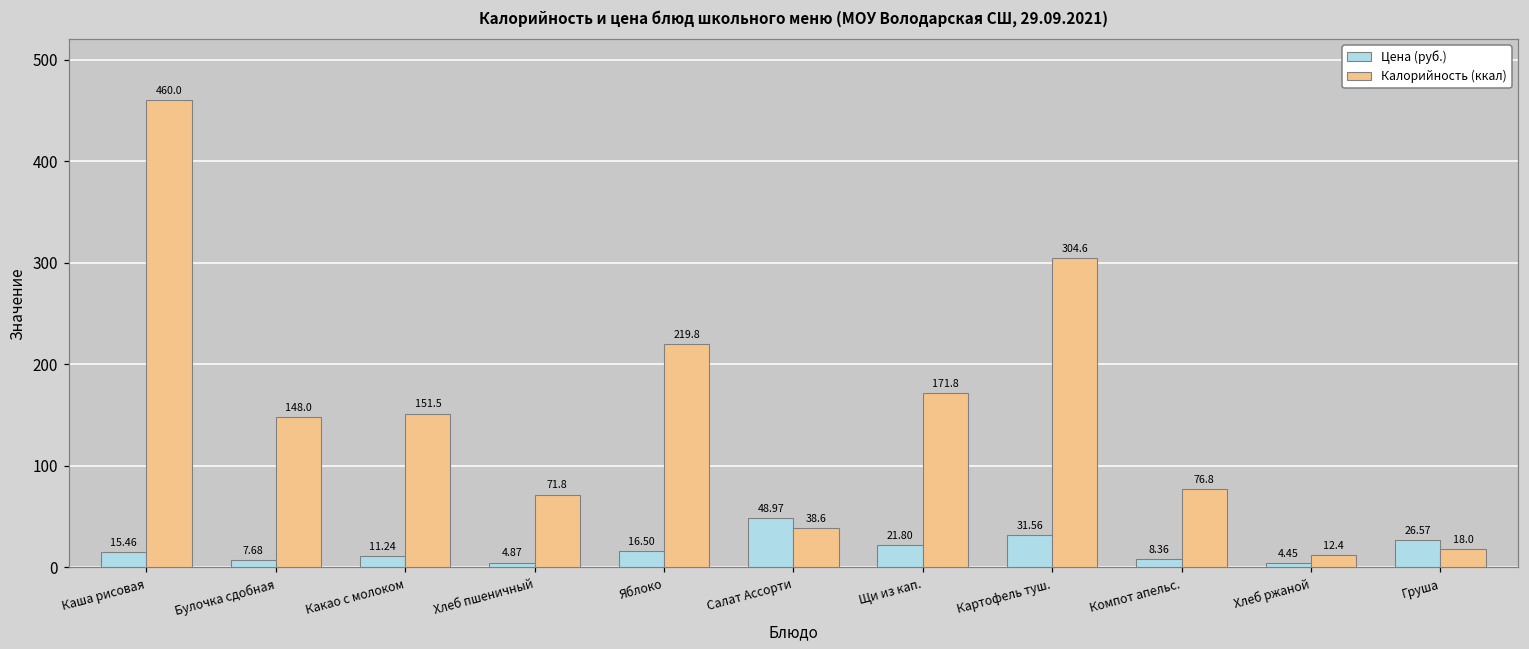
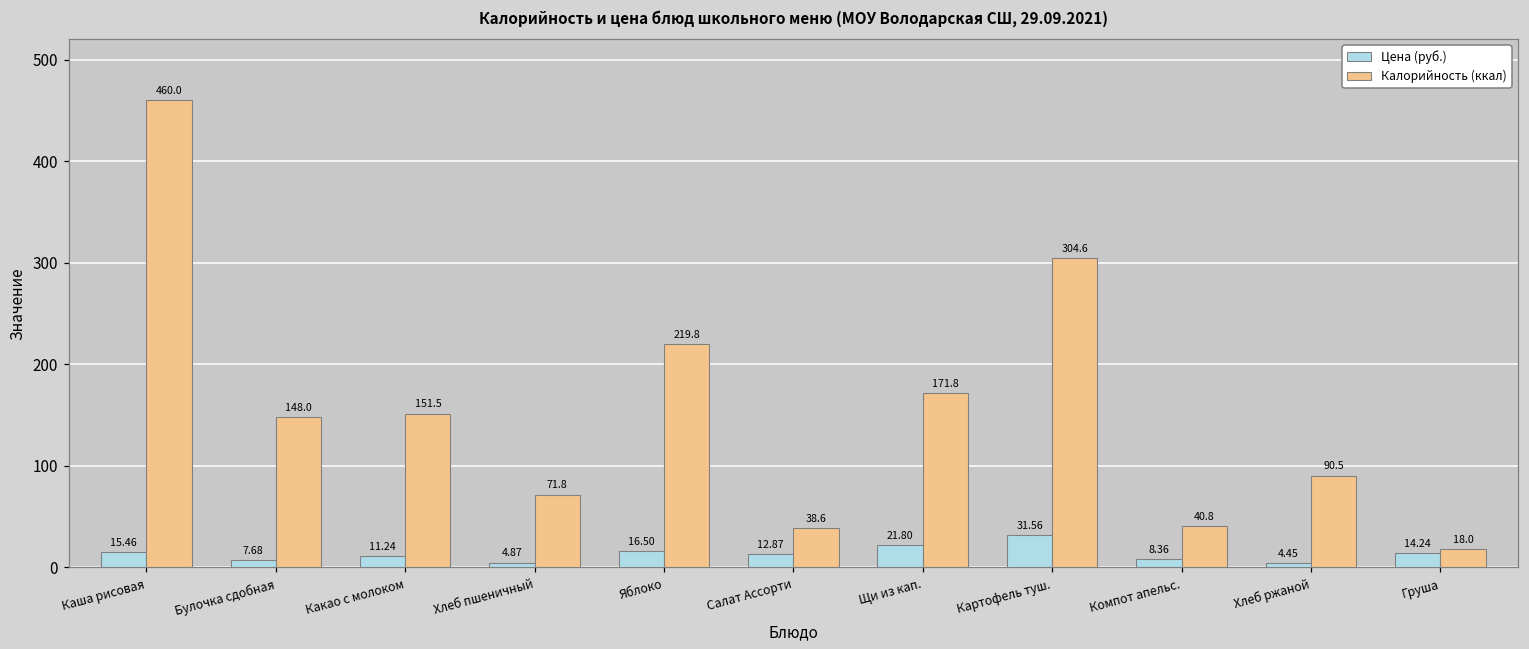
Цена (руб.), Салат Ассорти: 48.97 -> 12.87
Калорийность (ккал), Компот апельс.: 76.8 -> 40.8
Калорийность (ккал), Хлеб ржаной: 12.4 -> 90.5
Цена (руб.), Груша: 26.57 -> 14.24
